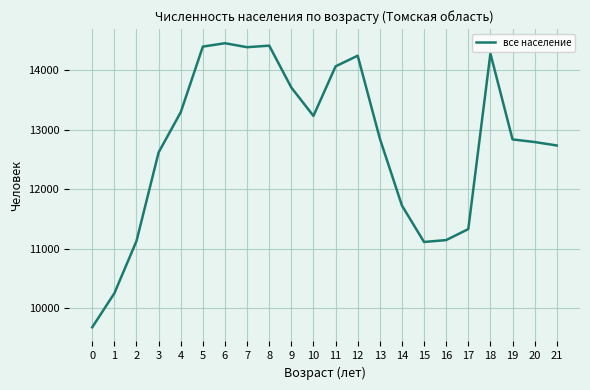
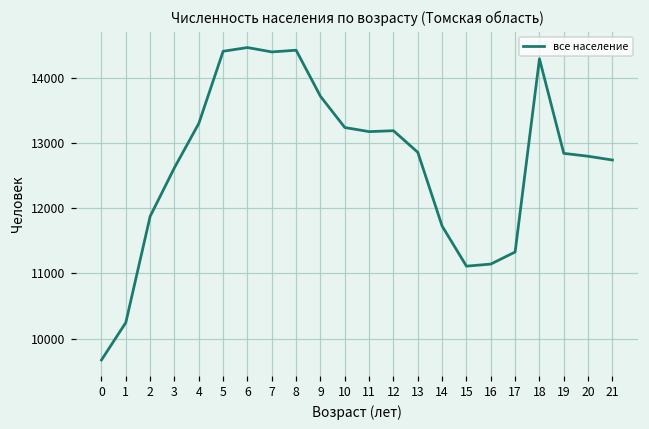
2: 11100 -> 11900
11: 14100 -> 13200
12: 14200 -> 13200
